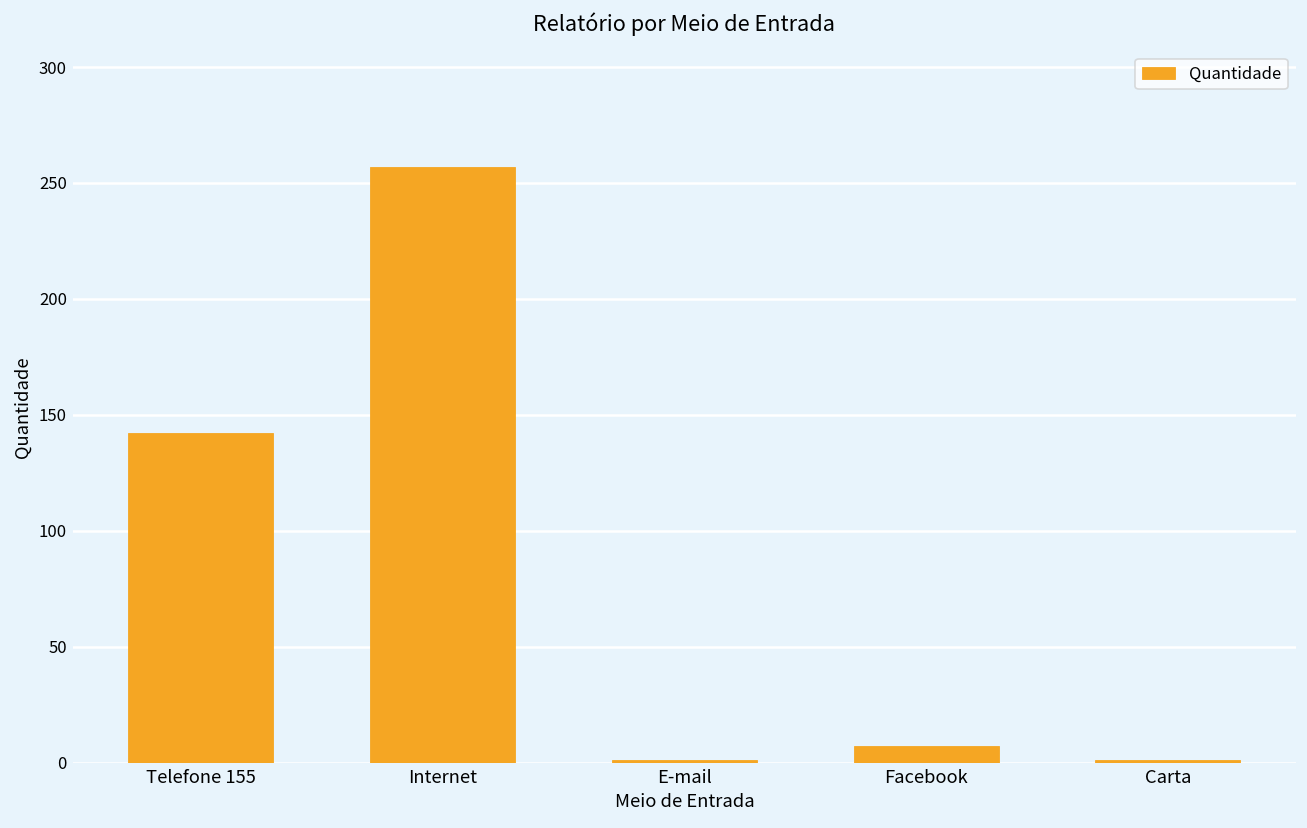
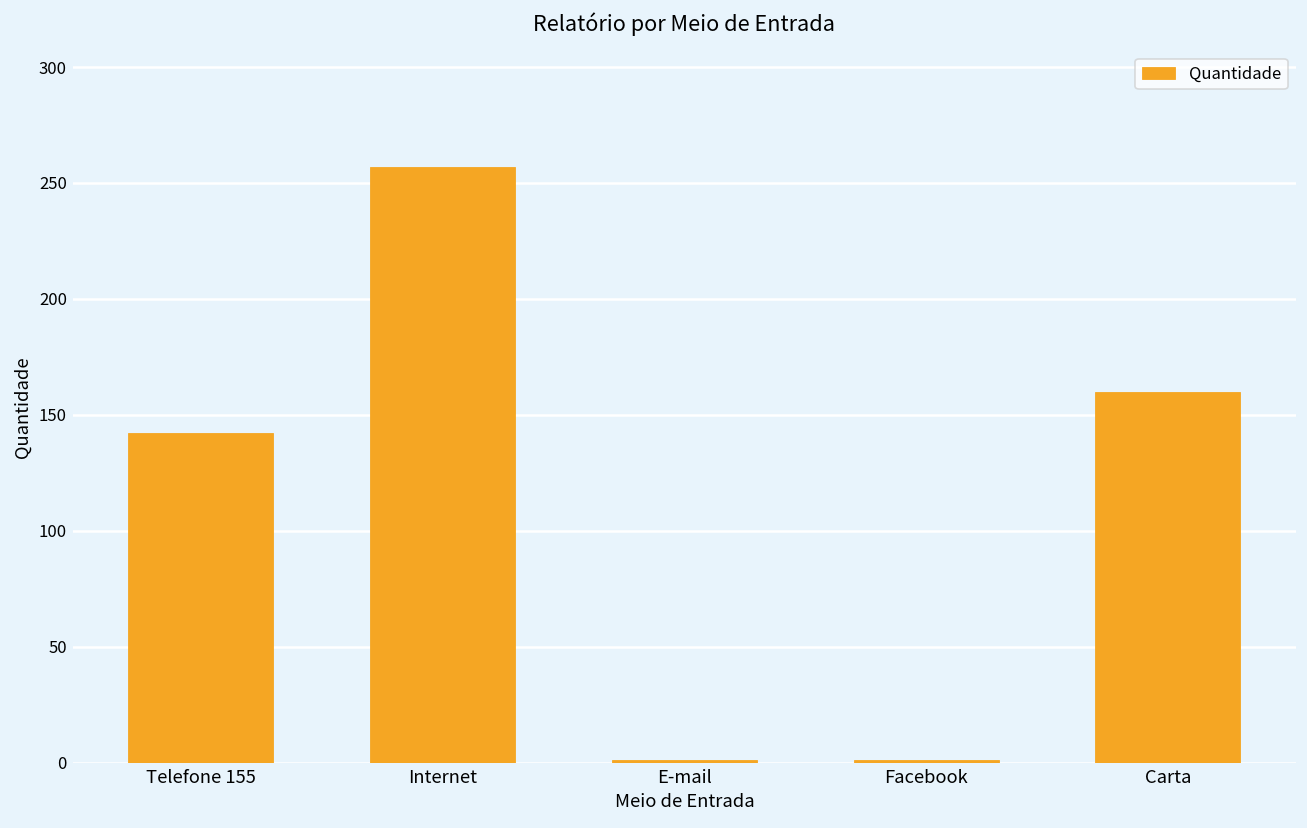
Facebook: 7 -> 1
Carta: 1 -> 160
